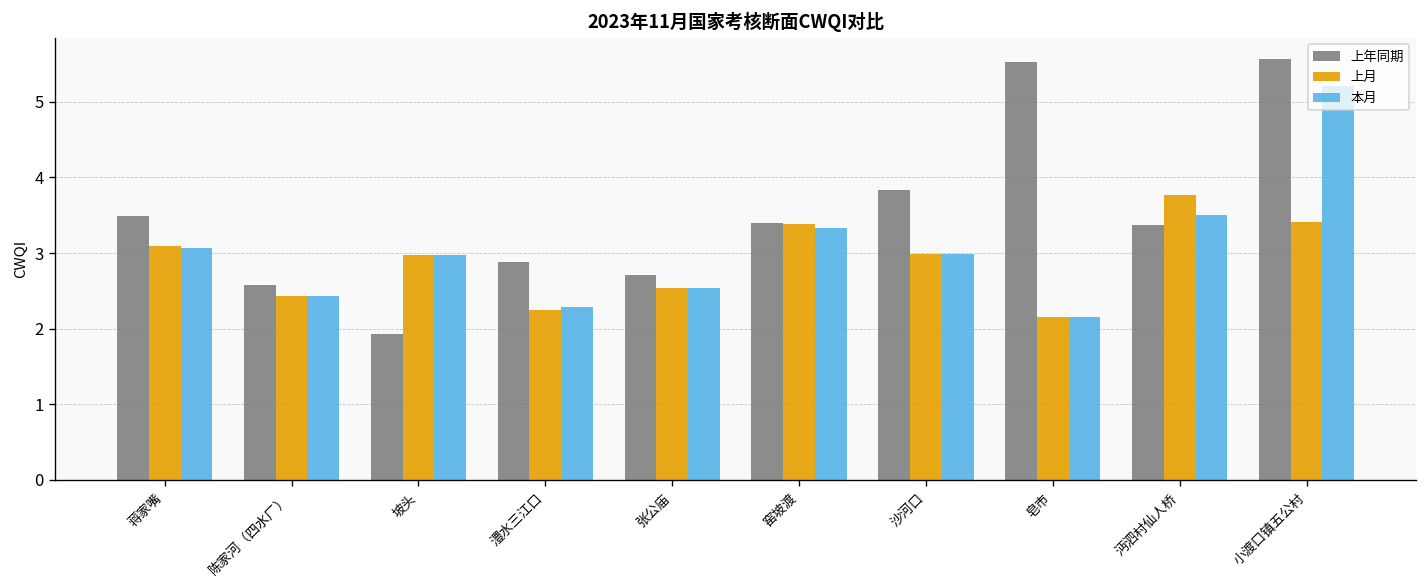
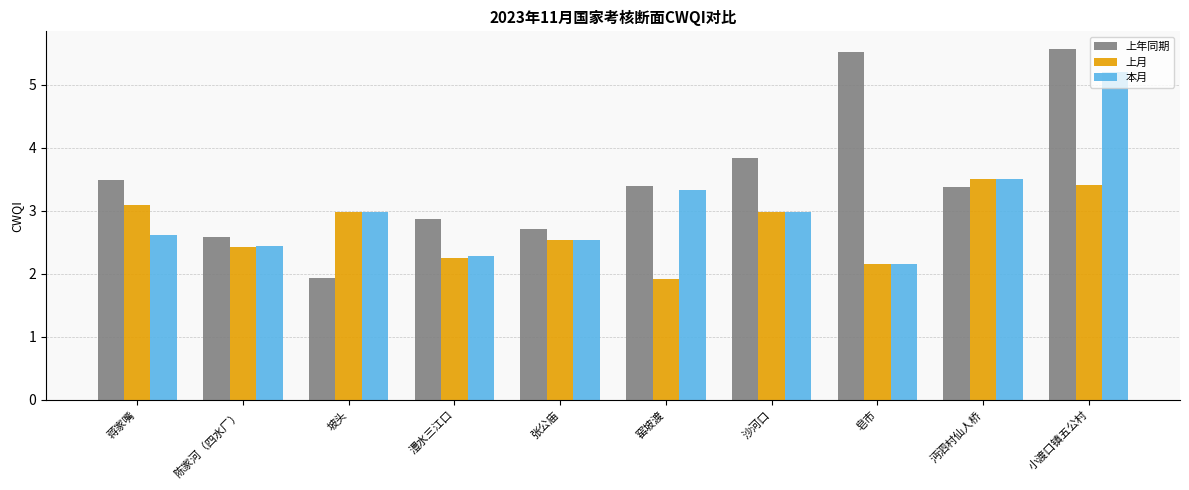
本月, 蒋家嘴: 3.1 -> 2.6
上月, 窑坡渡: 3.4 -> 1.9
上月, 沔泗村仙人桥: 3.8 -> 3.5
